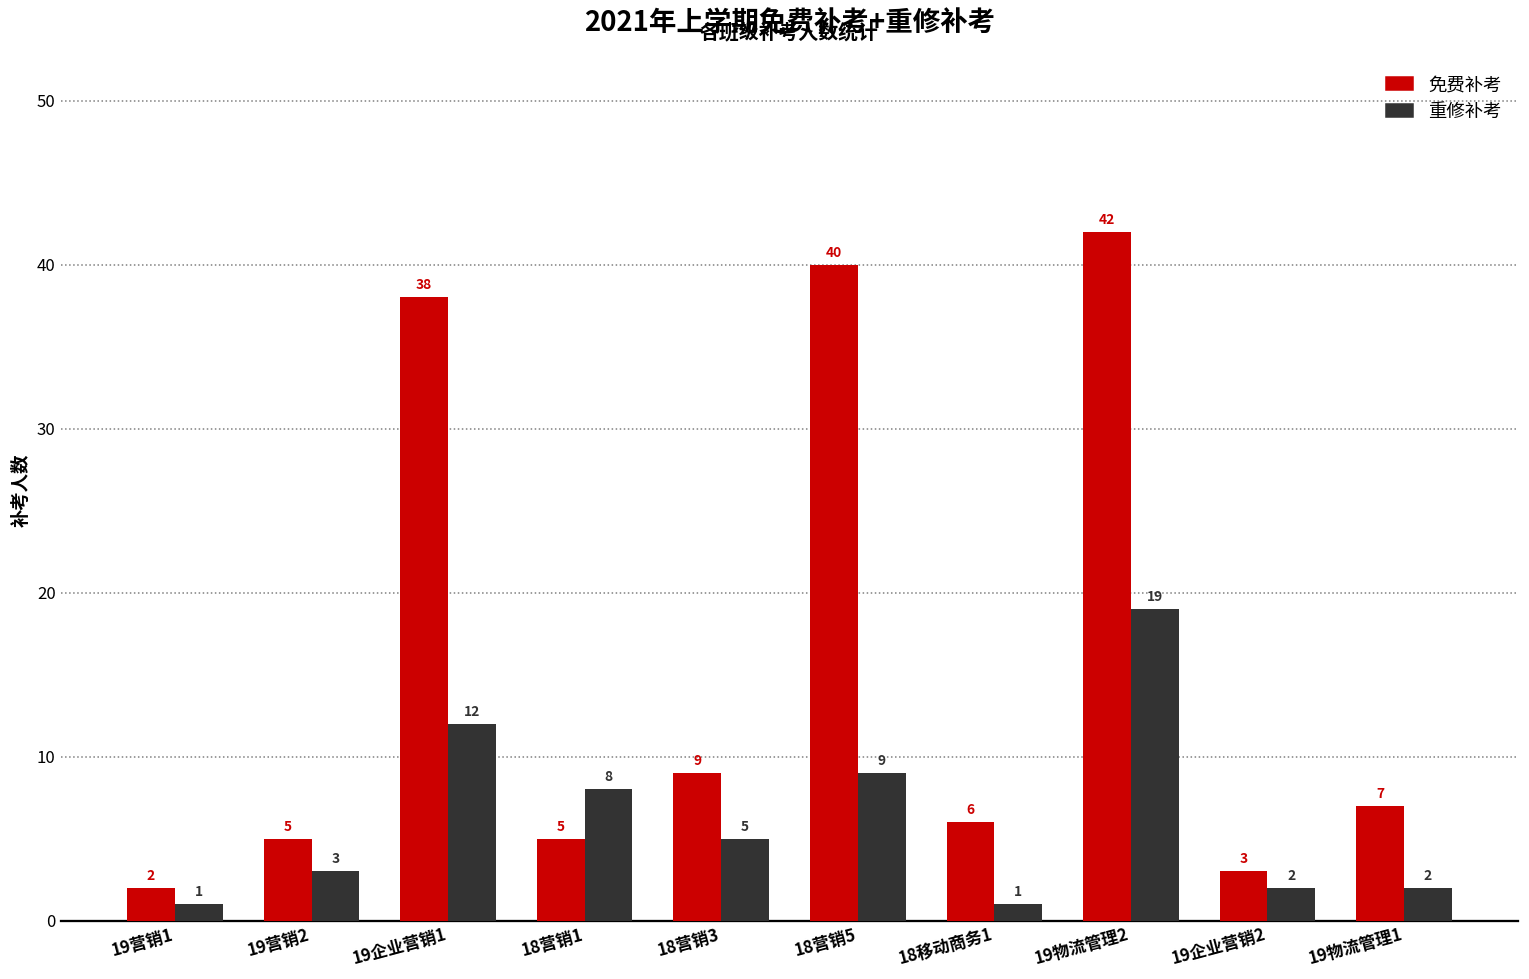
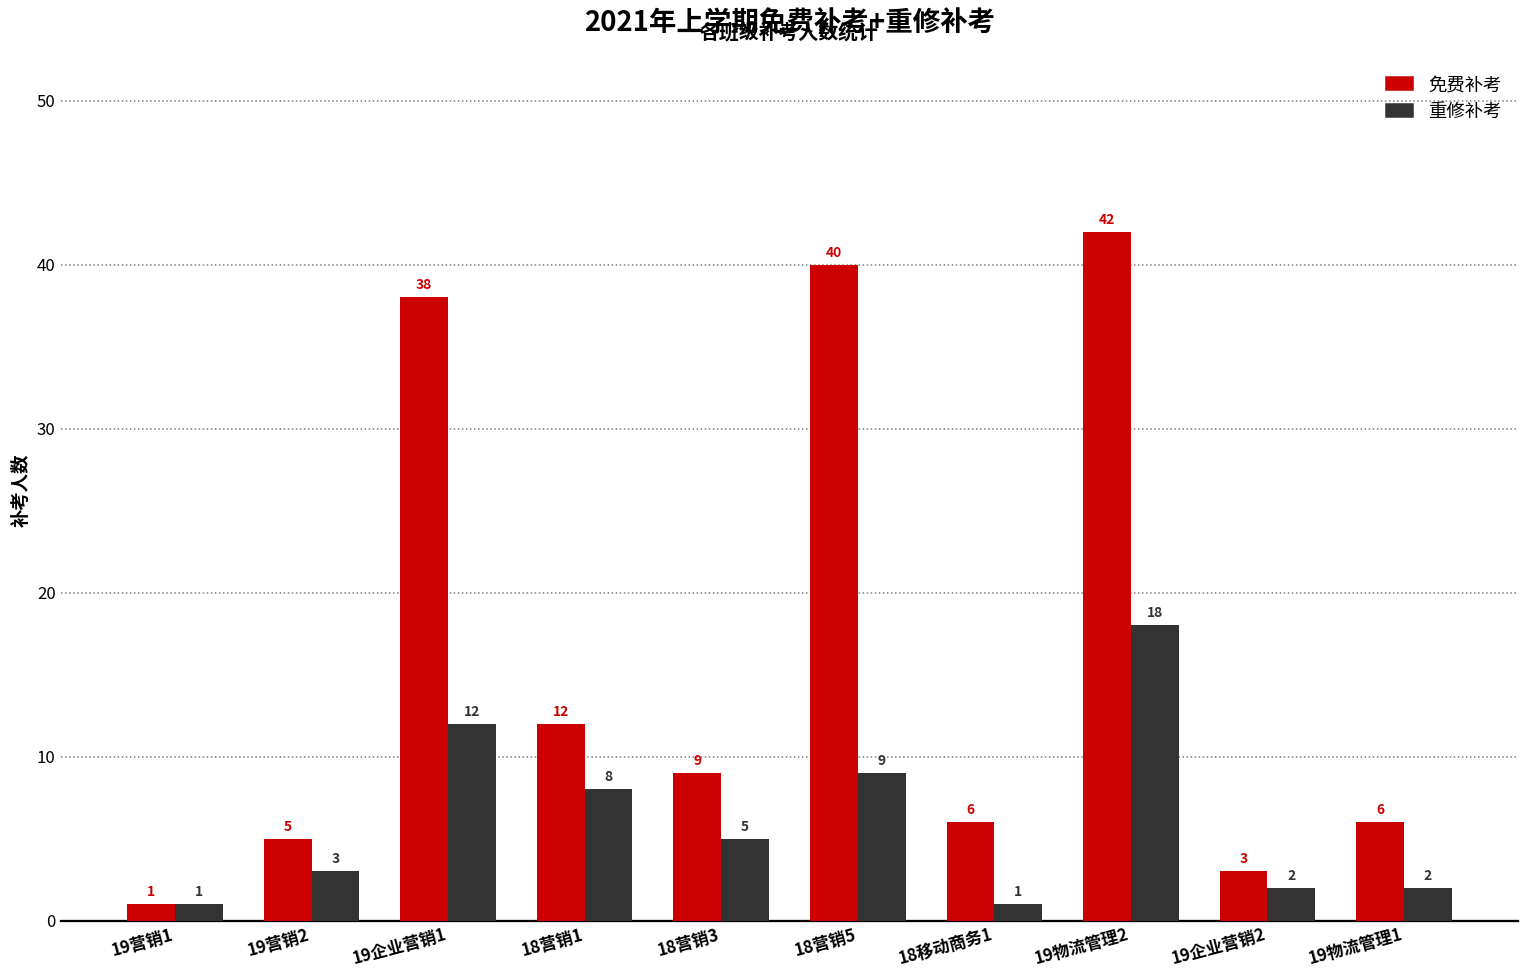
免费补考, 19营销1: 2 -> 1
免费补考, 18营销1: 5 -> 12
重修补考, 19物流管理2: 19 -> 18
免费补考, 19物流管理1: 7 -> 6
